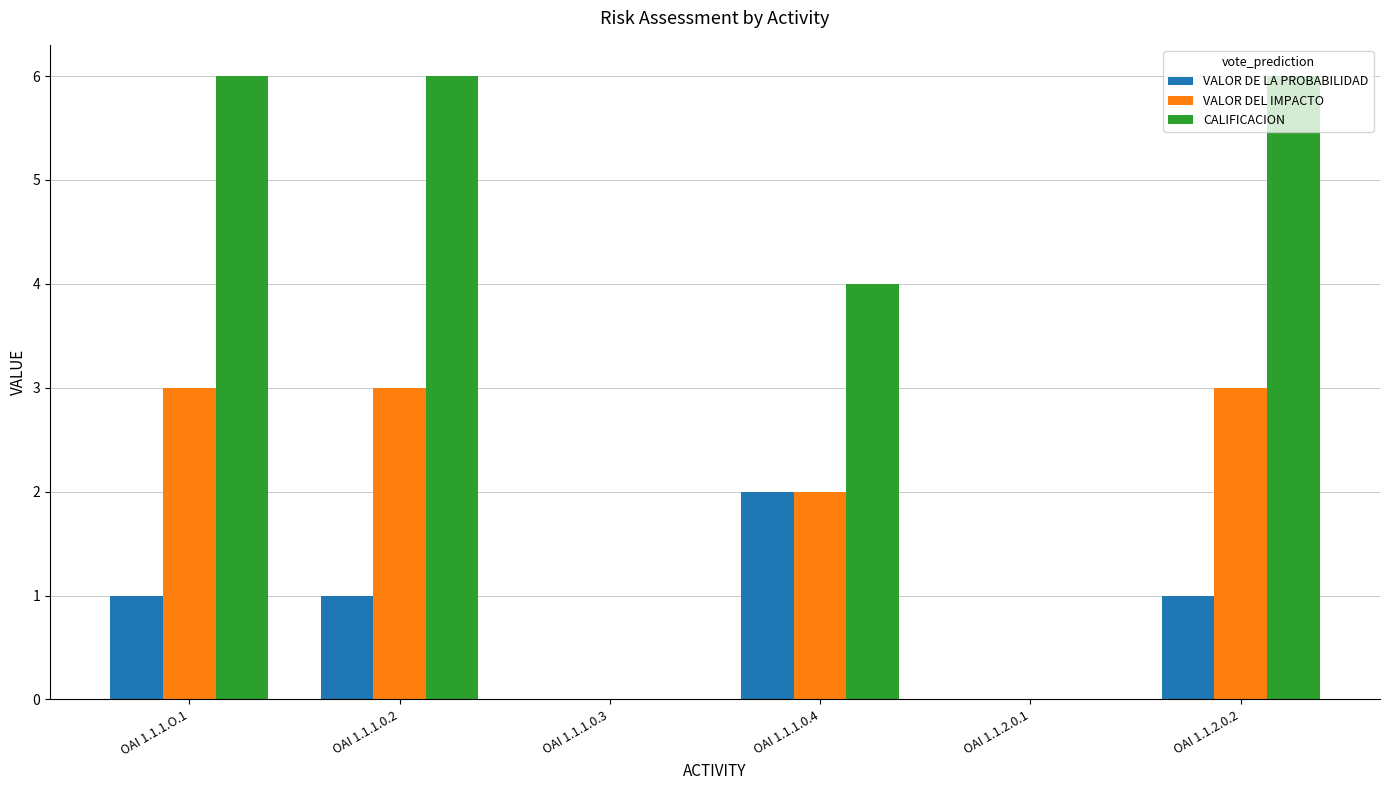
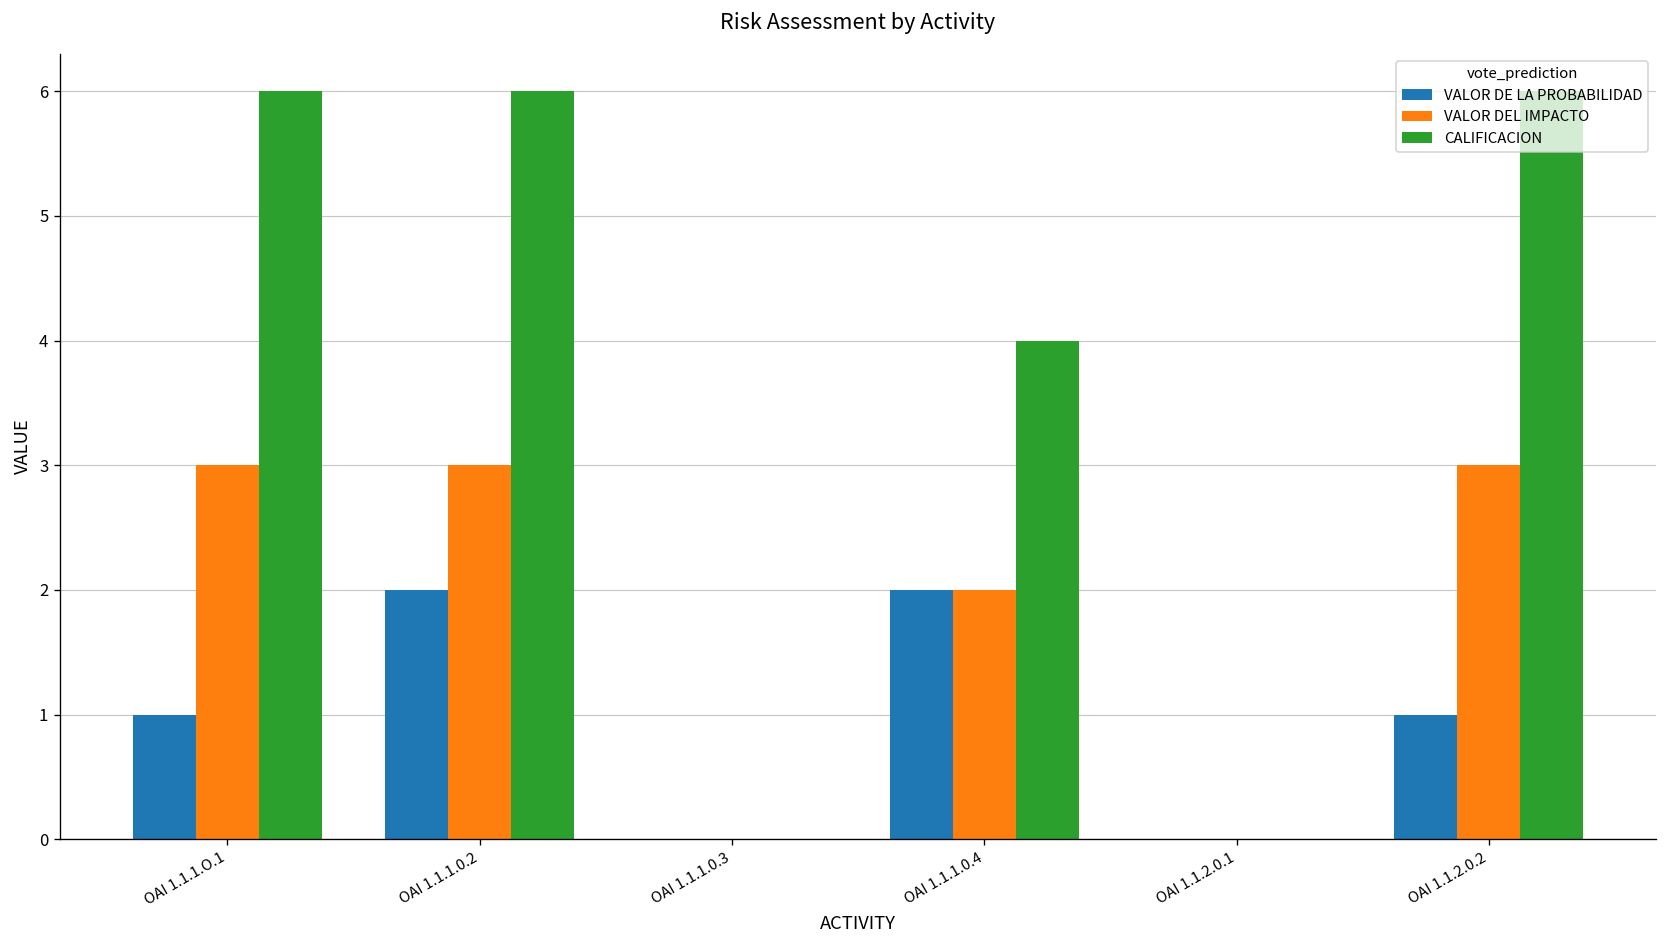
VALOR DE LA PROBABILIDAD, OAI 1.1.1.0.2: 1 -> 2
